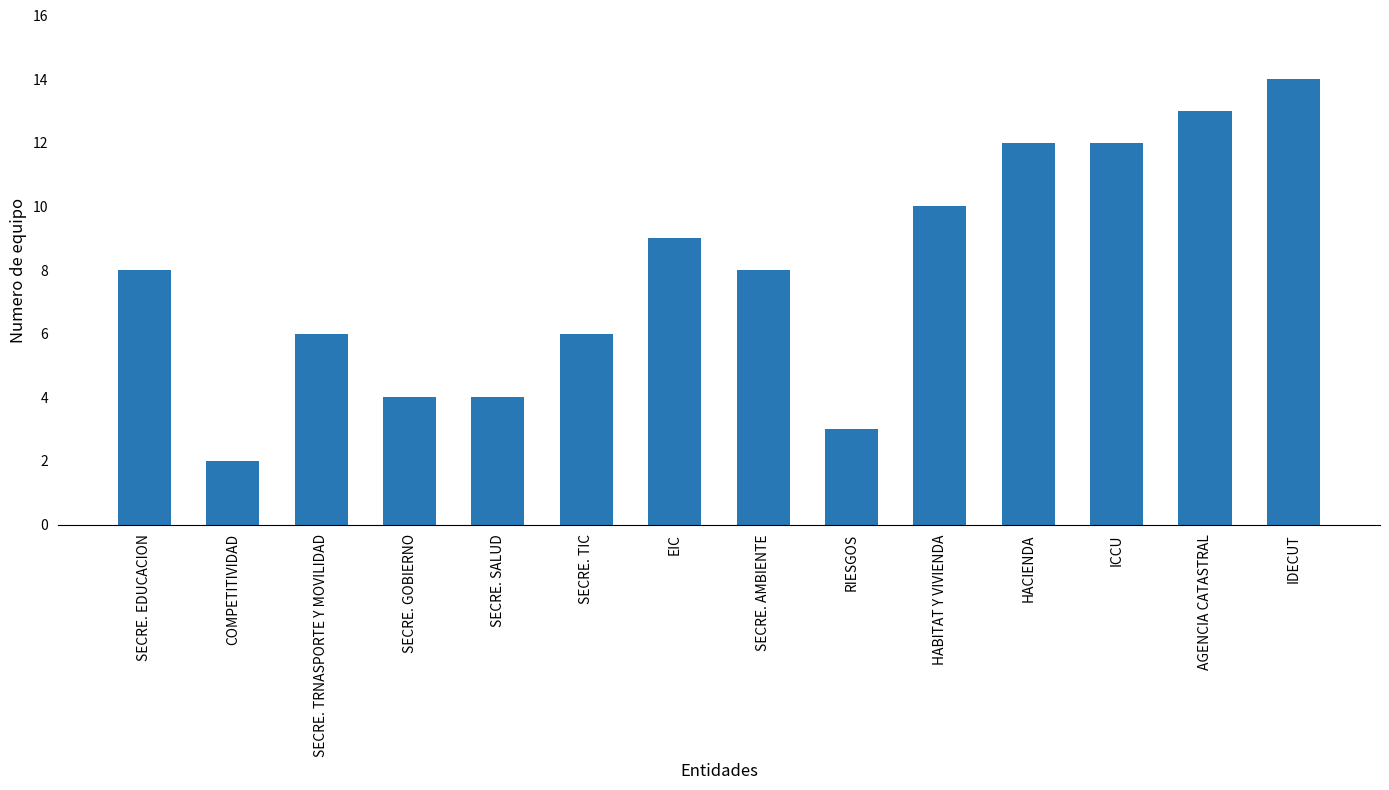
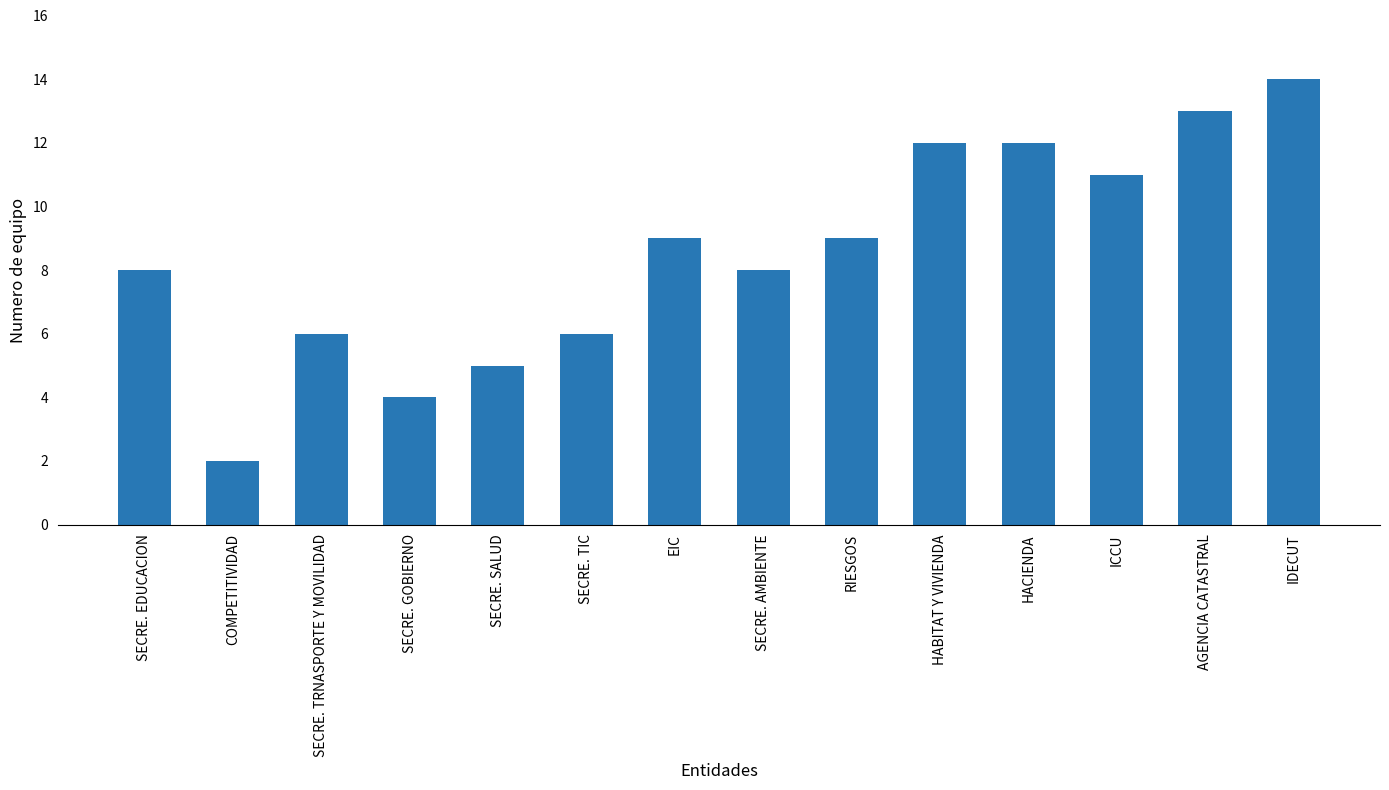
SECRE. SALUD: 4 -> 5
RIESGOS: 3 -> 9
HABITAT Y VIVIENDA: 10 -> 12
ICCU: 12 -> 11
